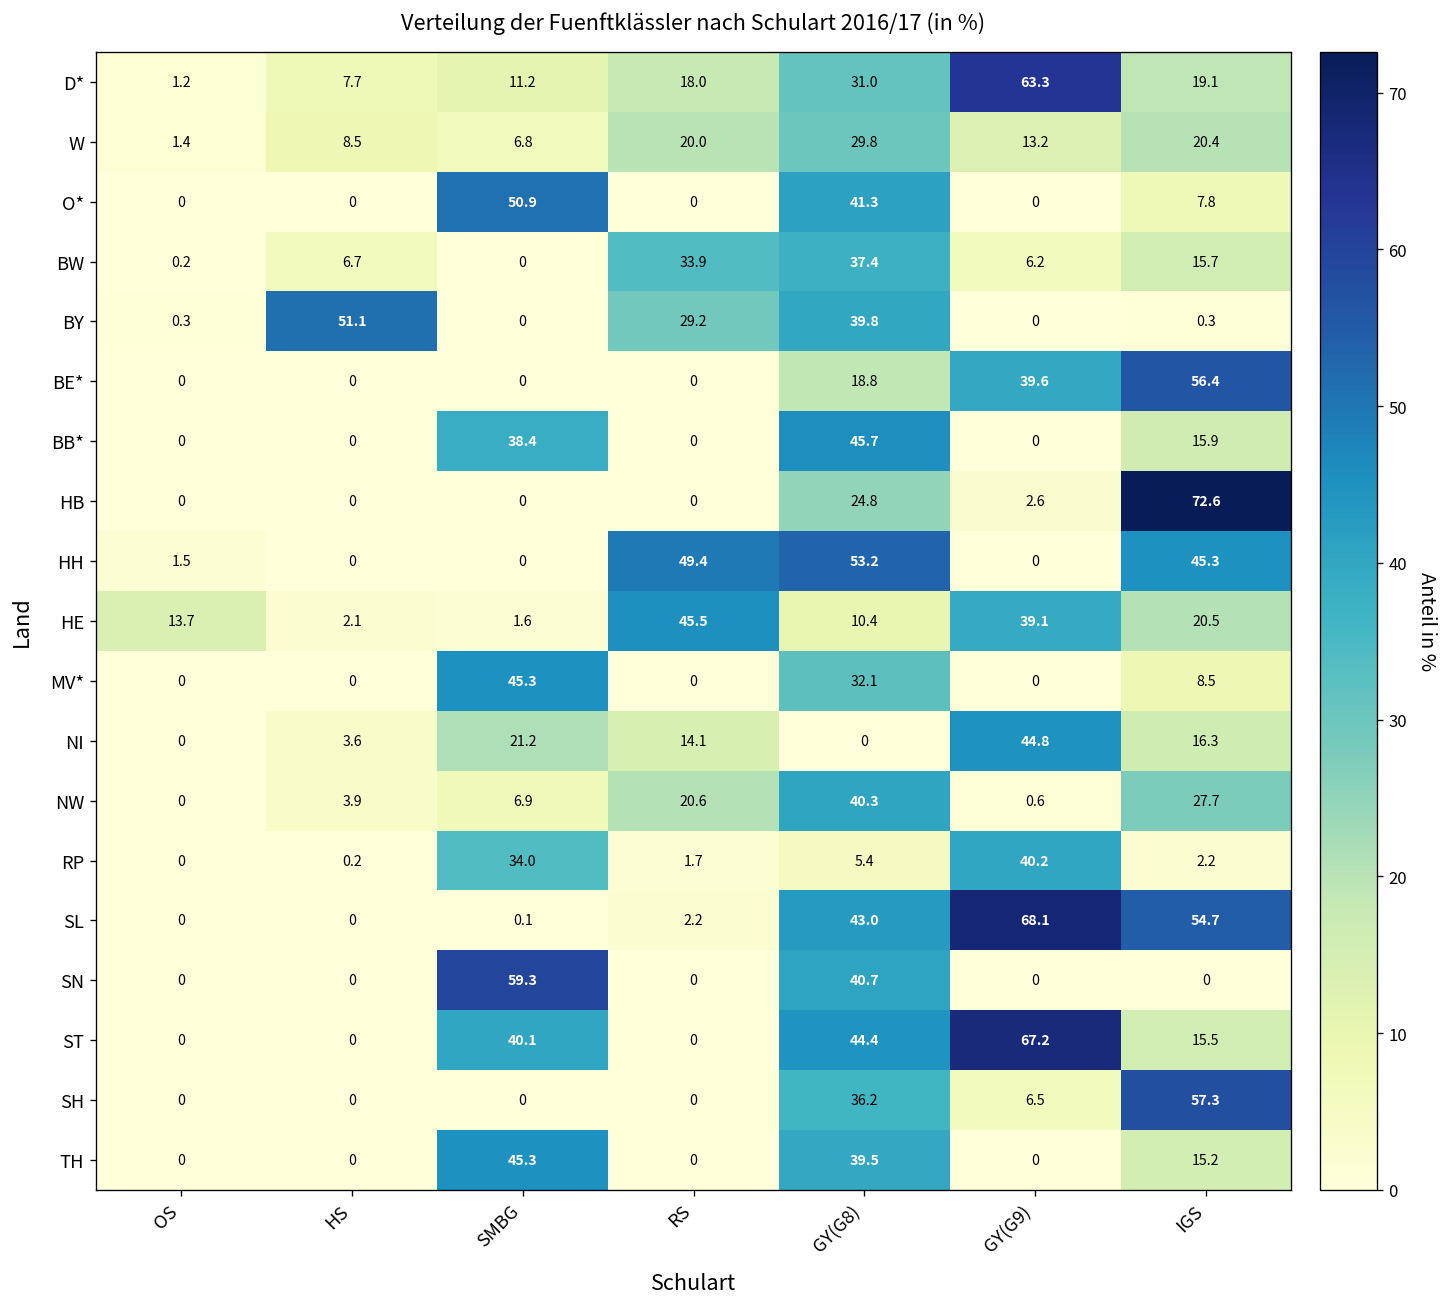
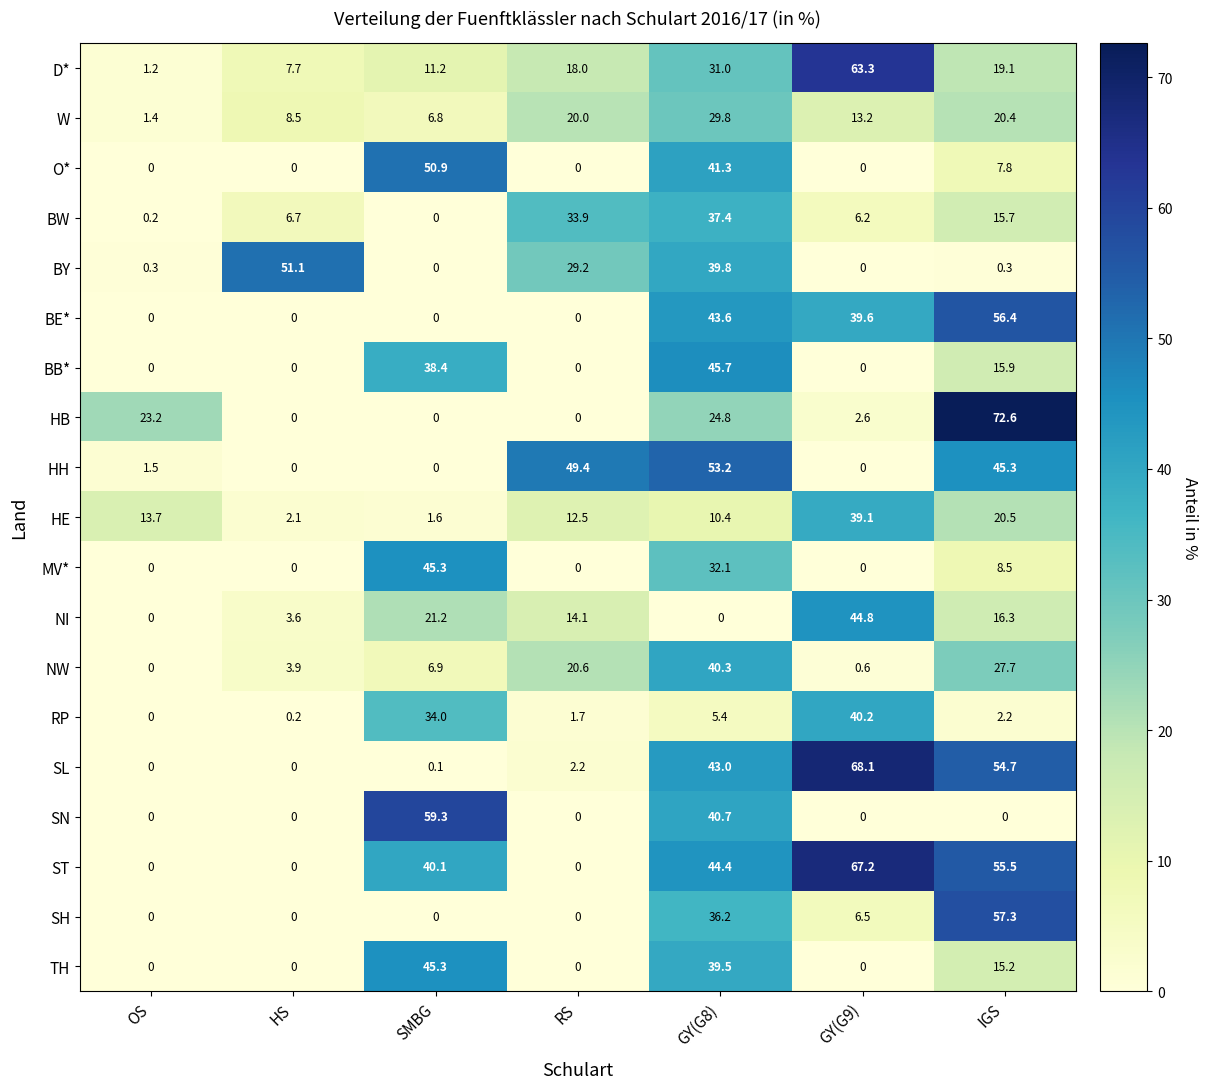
BE*, GY(G8): 18.8 -> 43.6
HB, OS: 0 -> 23.2
HE, RS: 45.5 -> 12.5
ST, IGS: 15.5 -> 55.5
